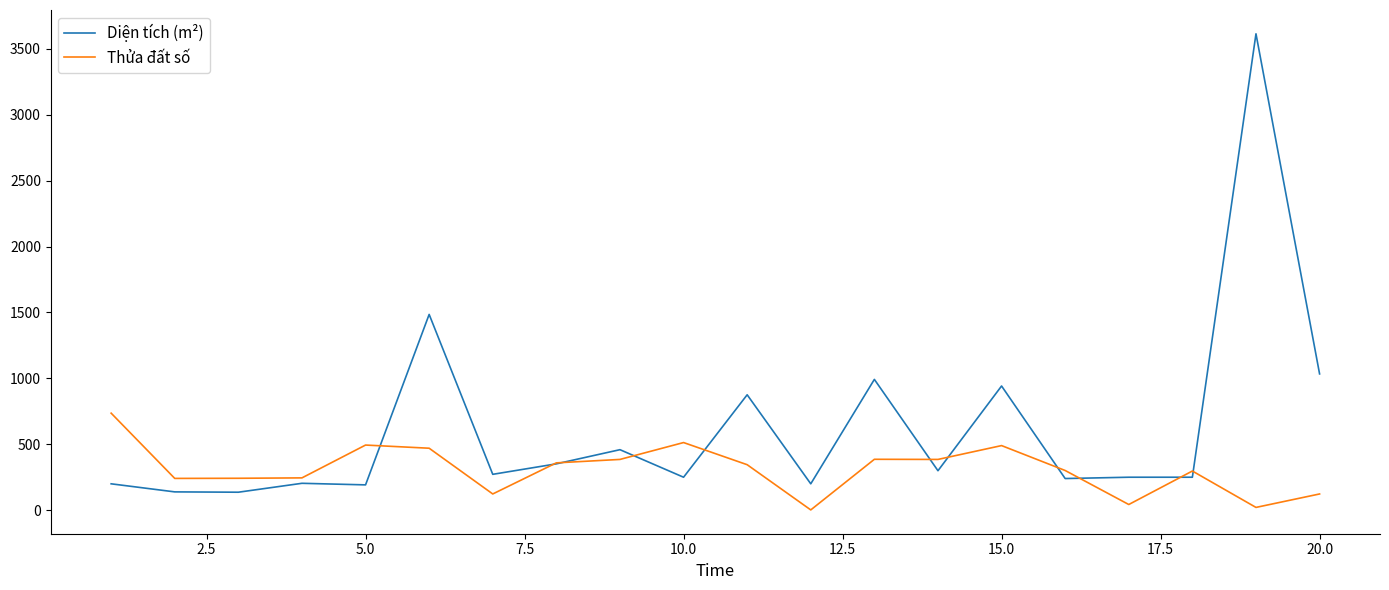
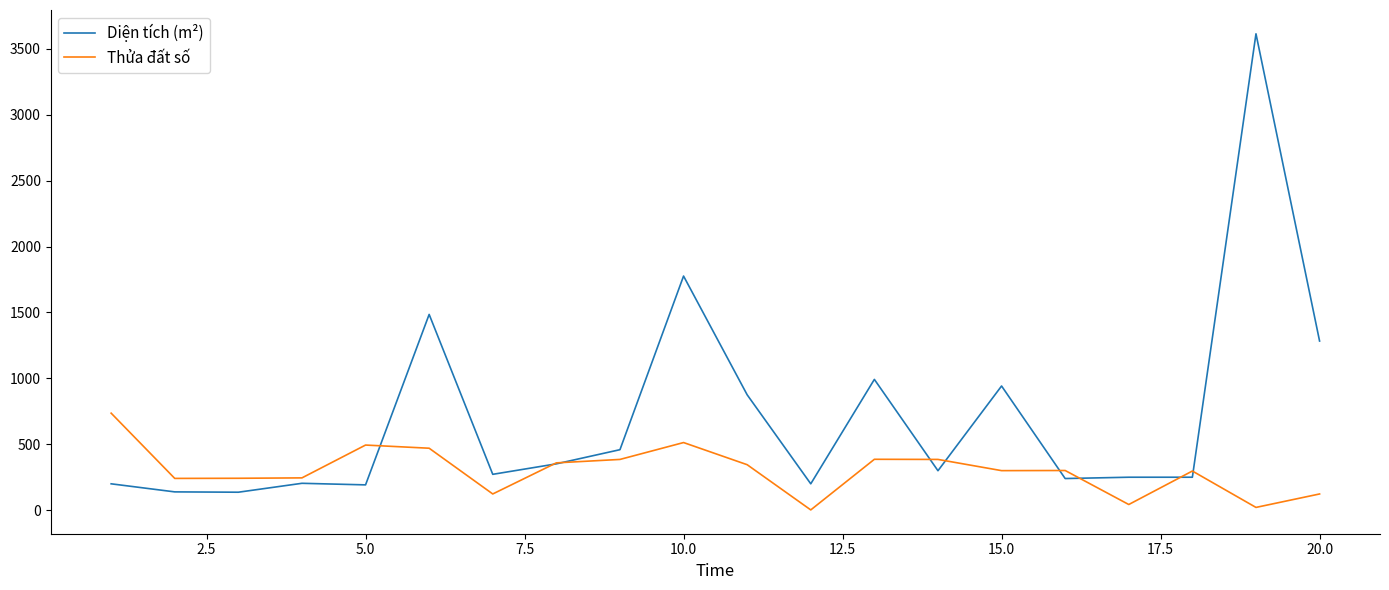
Diện tích (m²), 10.0: 250 -> 1780
Thửa đất số, 15.0: 490 -> 300
Diện tích (m²), 20.0: 1030 -> 1280
